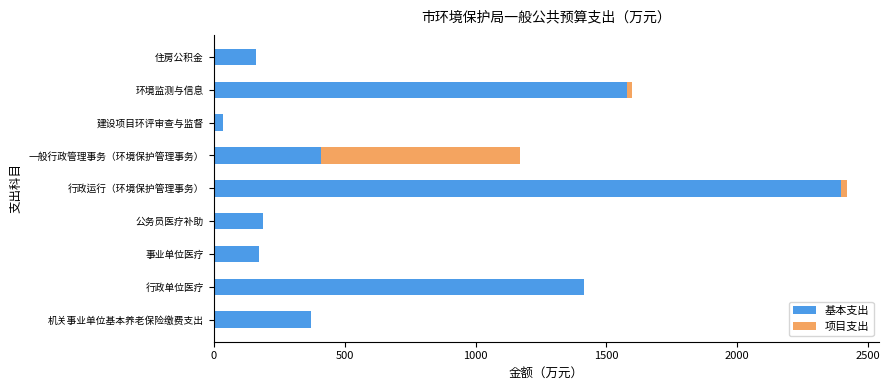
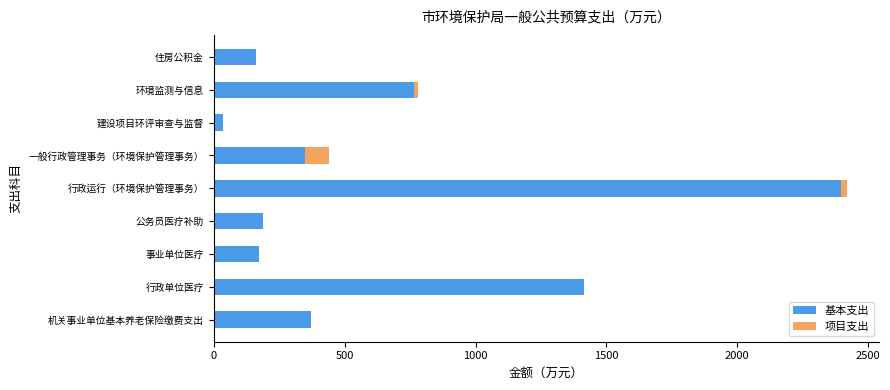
基本支出, 环境监测与信息: 1580 -> 760
基本支出, 一般行政管理事务（环境保护管理事务）: 410 -> 350
项目支出, 一般行政管理事务（环境保护管理事务）: 760 -> 90
